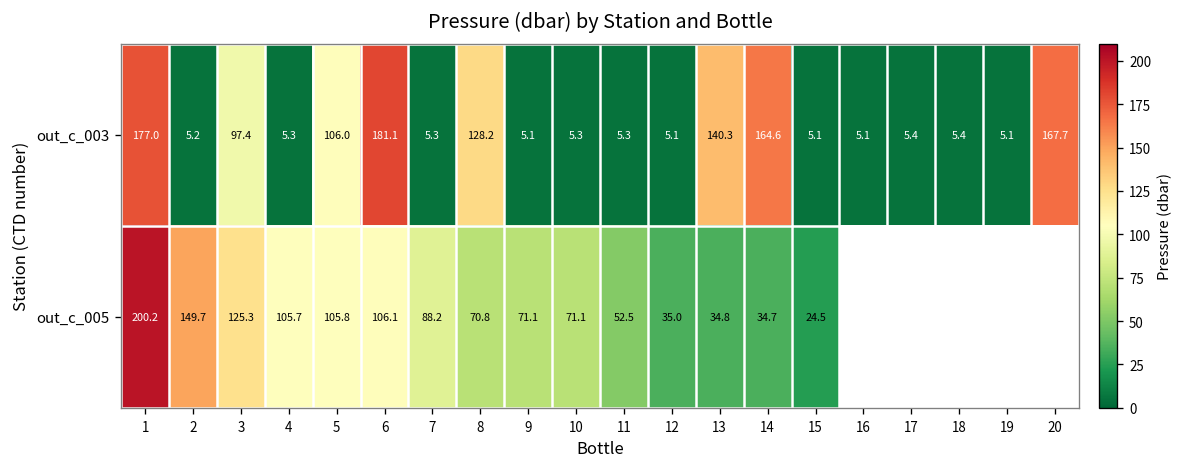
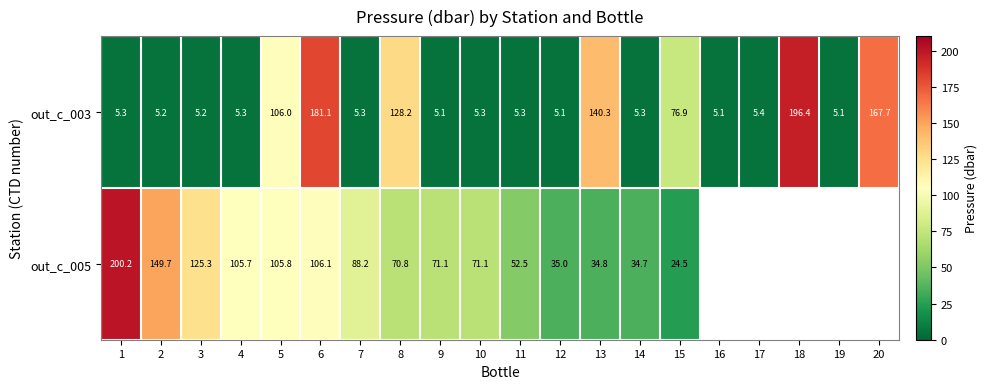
out_c_003, 1: 177.0 -> 5.3
out_c_003, 3: 97.4 -> 5.2
out_c_003, 14: 164.6 -> 5.3
out_c_003, 15: 5.1 -> 76.9
out_c_003, 18: 5.4 -> 196.4
